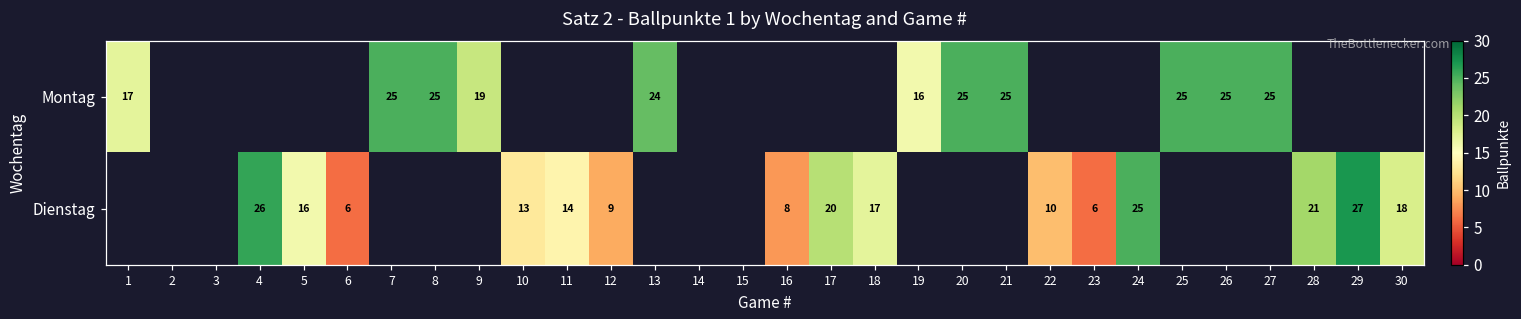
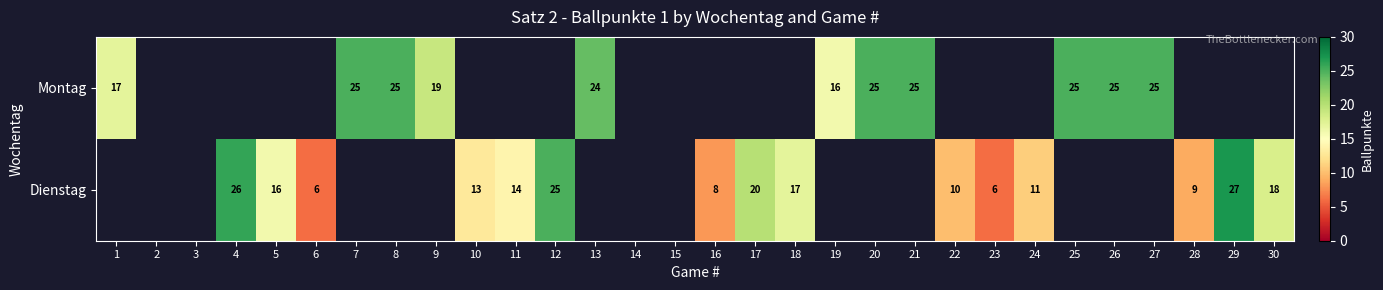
Dienstag, 12: 9 -> 25
Dienstag, 24: 25 -> 11
Dienstag, 28: 21 -> 9
